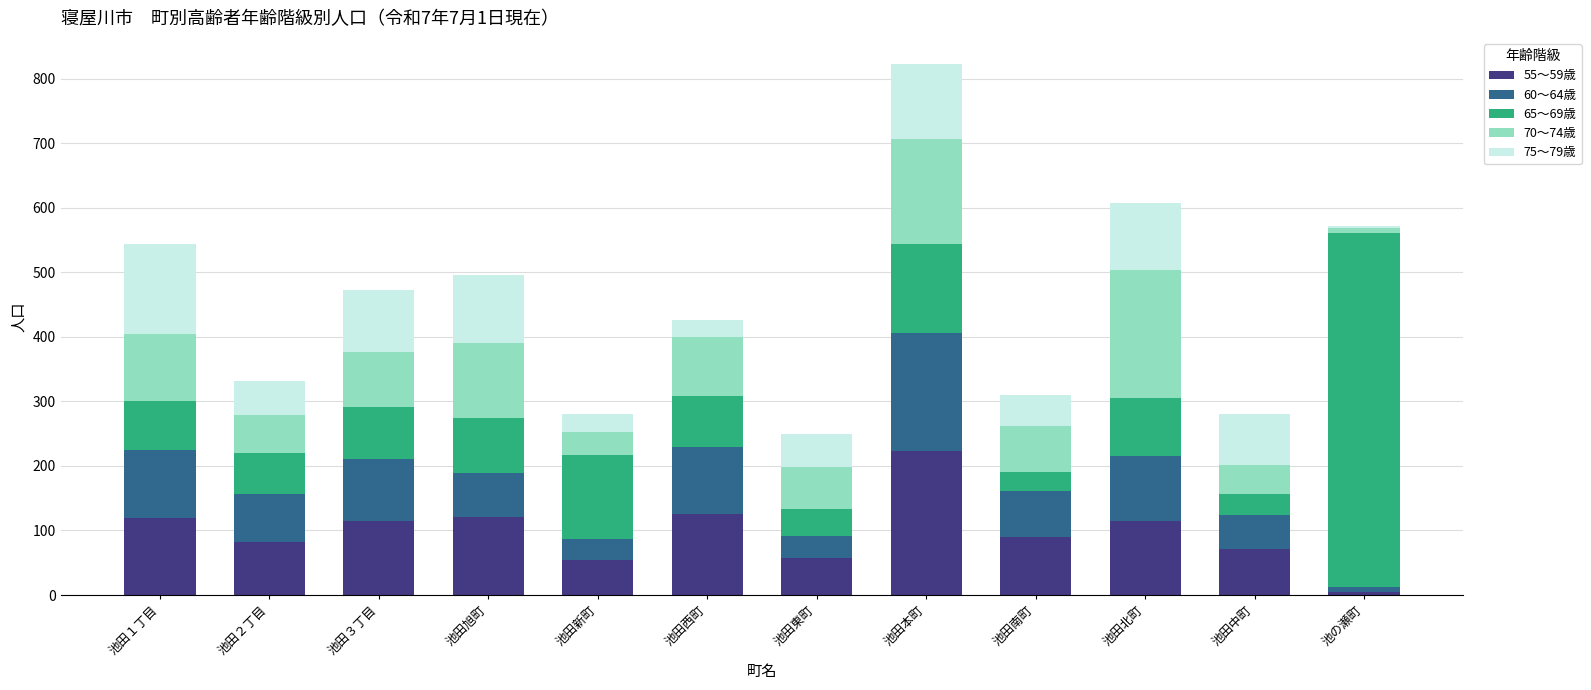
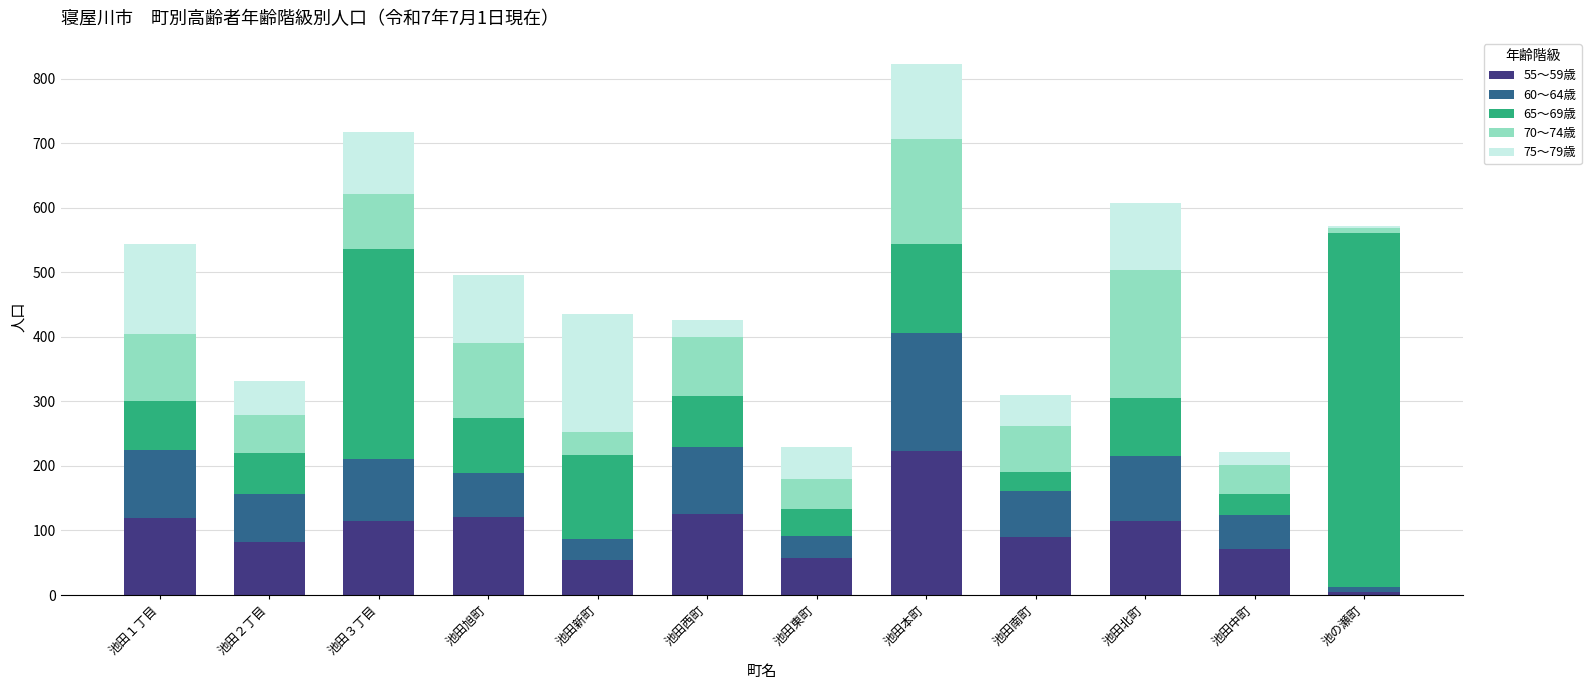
65～69歳, 池田３丁目: 80 -> 330
75～79歳, 池田新町: 30 -> 180
70～74歳, 池田東町: 70 -> 50
75～79歳, 池田中町: 80 -> 20
